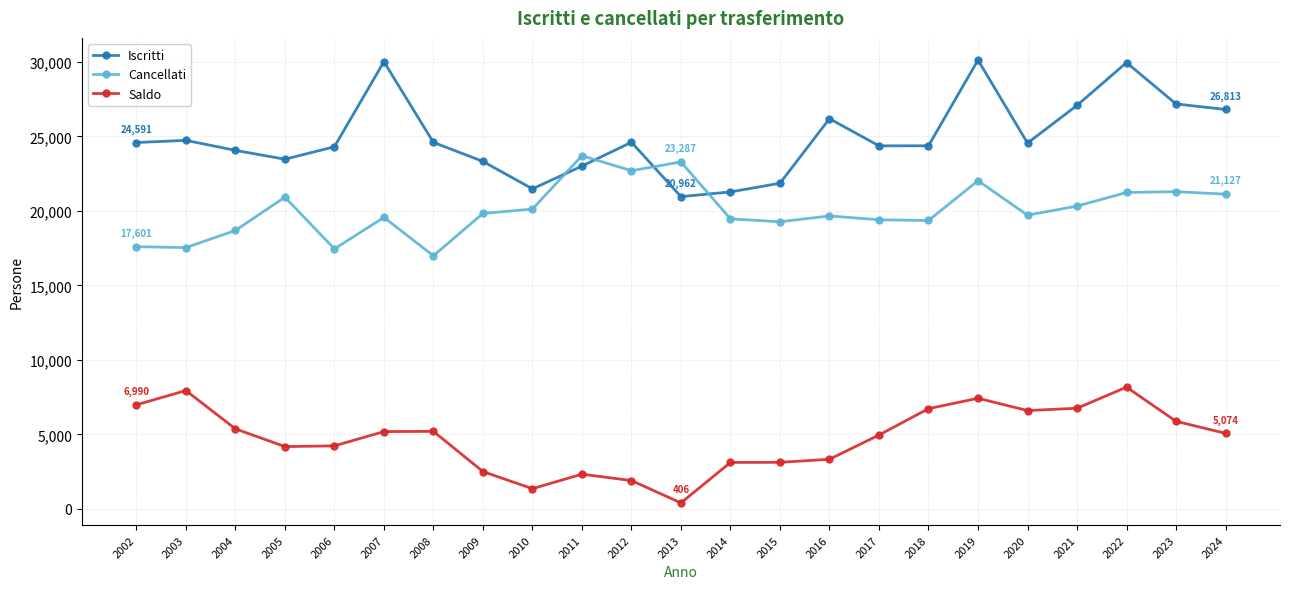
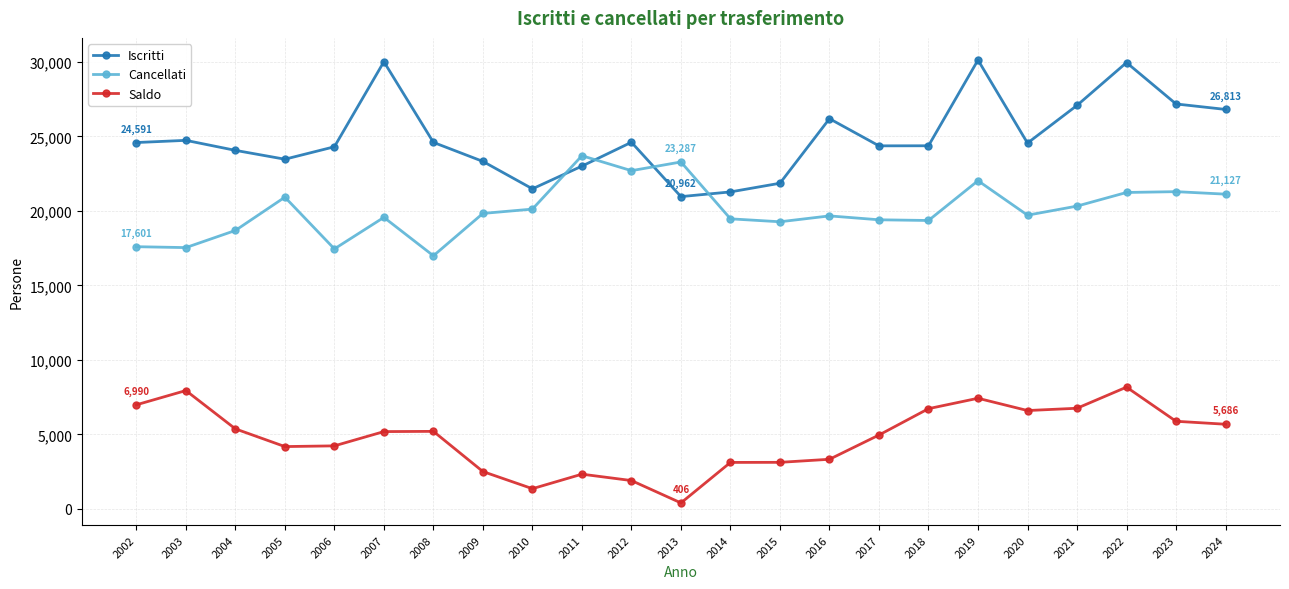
Saldo, 2024: 5,074 -> 5,686
